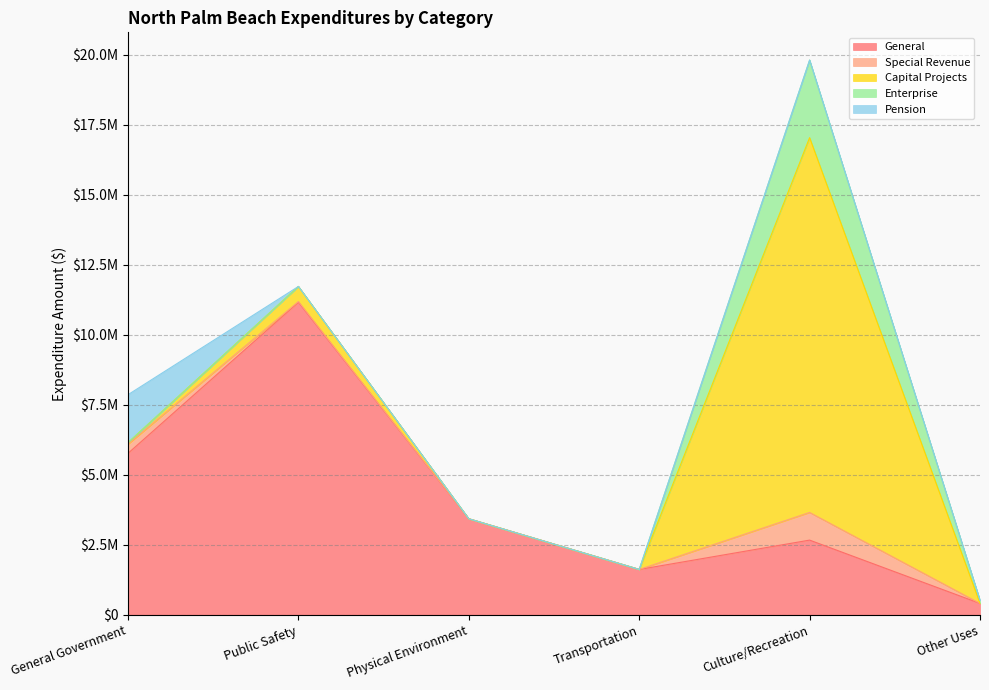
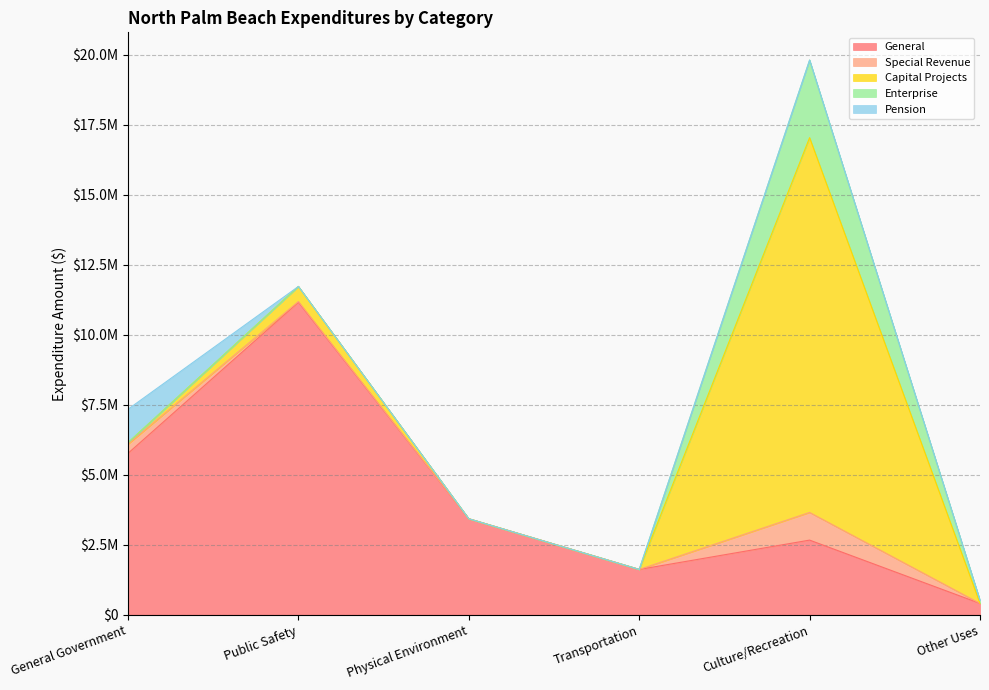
Pension, General Government: $1700000 -> $1200000
